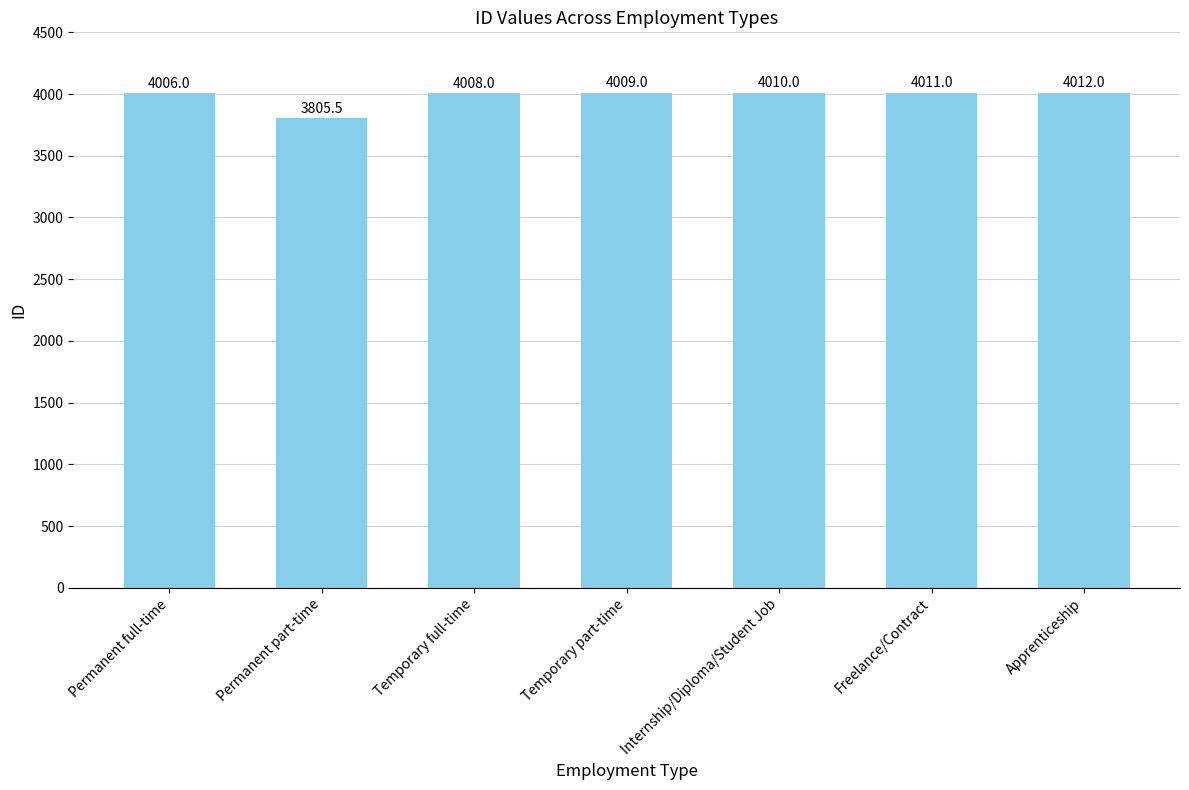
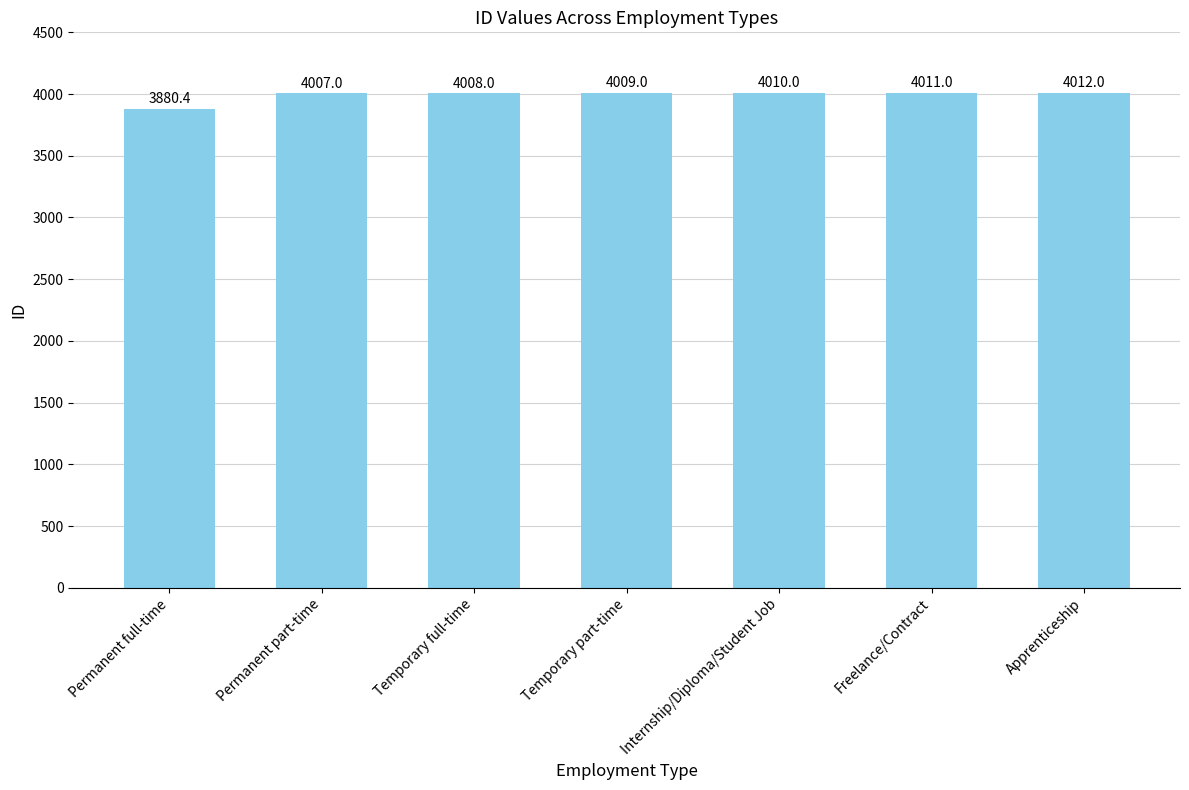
Permanent full-time: 4006.0 -> 3880.4
Permanent part-time: 3805.5 -> 4007.0
